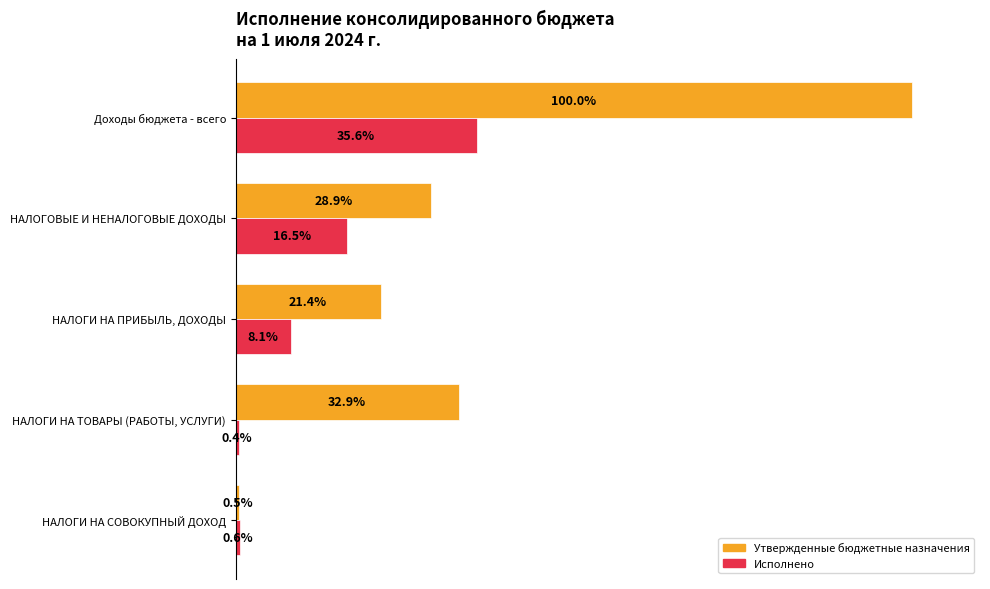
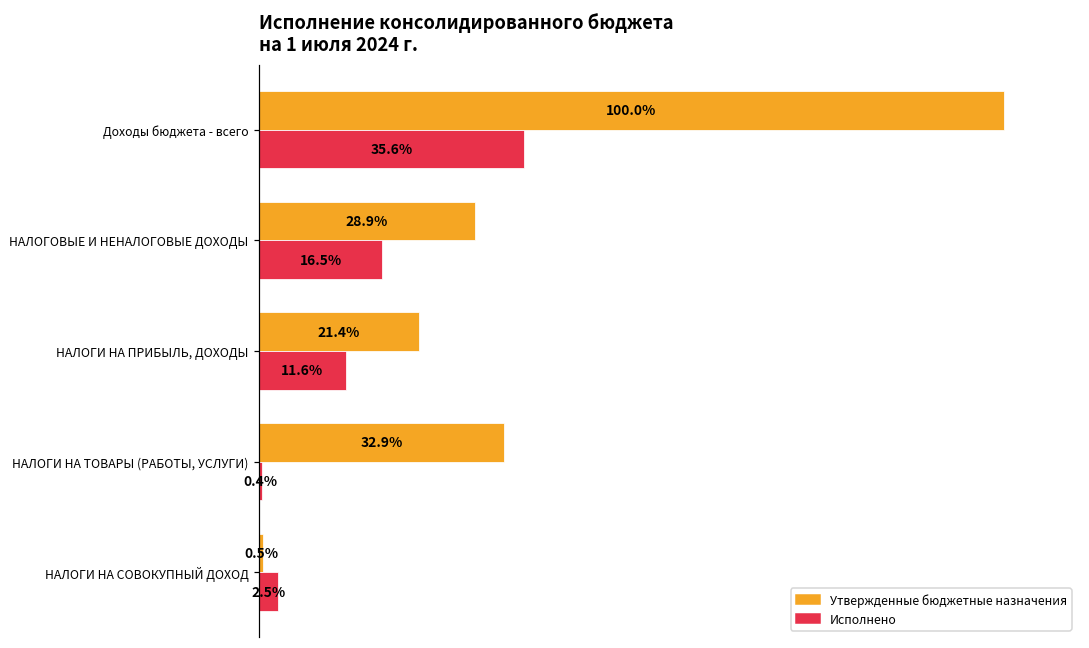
Исполнено, НАЛОГИ НА ПРИБЫЛЬ, ДОХОДЫ: 8.1% -> 11.6%
Исполнено, НАЛОГИ НА СОВОКУПНЫЙ ДОХОД: 0.6% -> 2.5%
